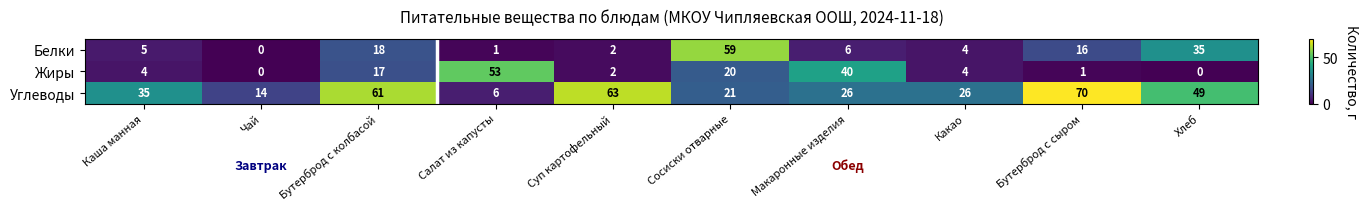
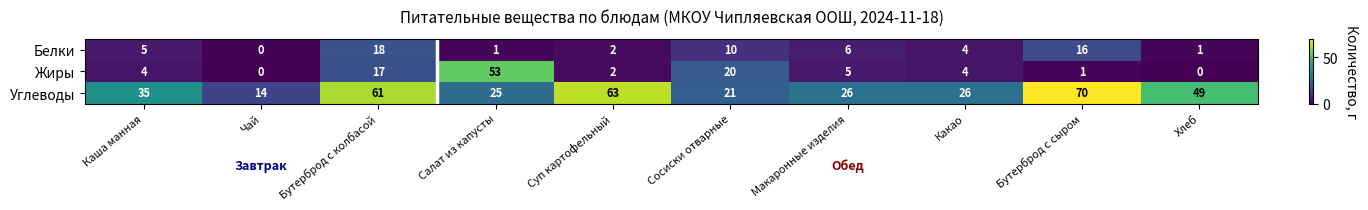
Белки, Сосиски отварные: 59 -> 10
Белки, Хлеб: 35 -> 1
Жиры, Макаронные изделия: 40 -> 5
Углеводы, Салат из капусты: 6 -> 25
